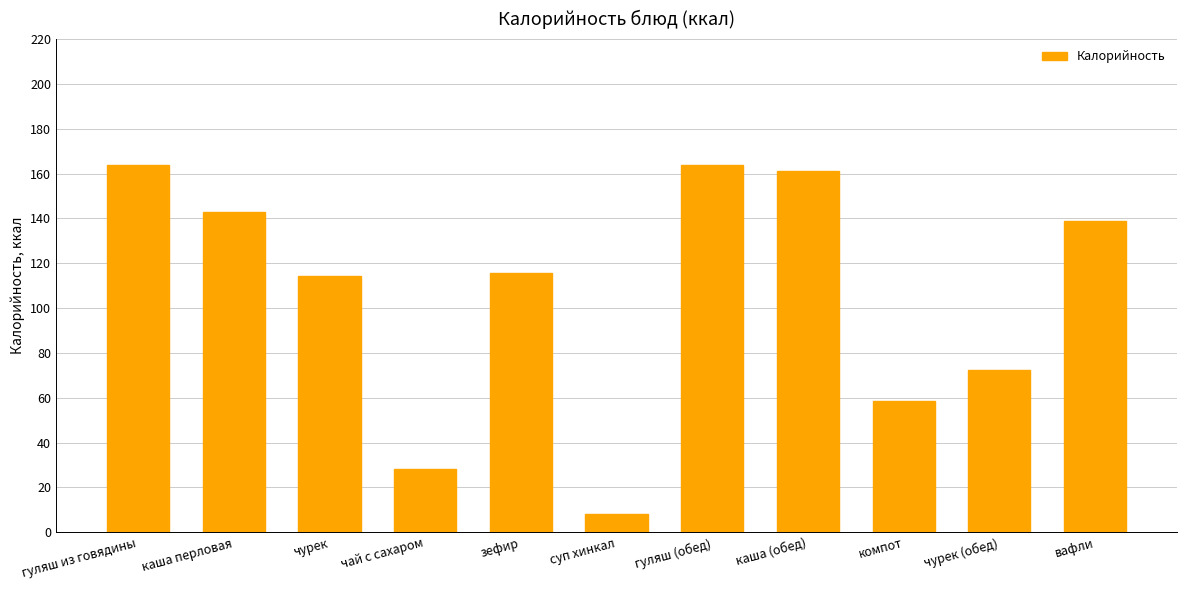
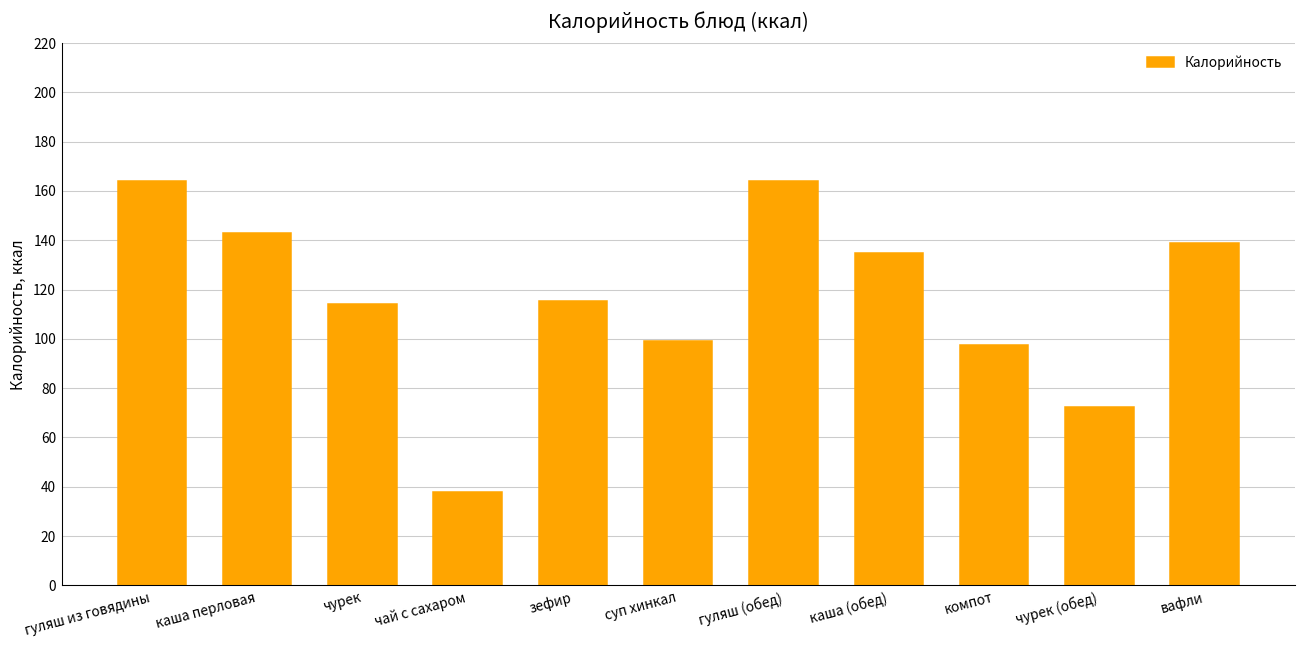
чай с сахаром: 28 -> 38
суп хинкал: 8 -> 99
каша (обед): 161 -> 135
компот: 59 -> 98
